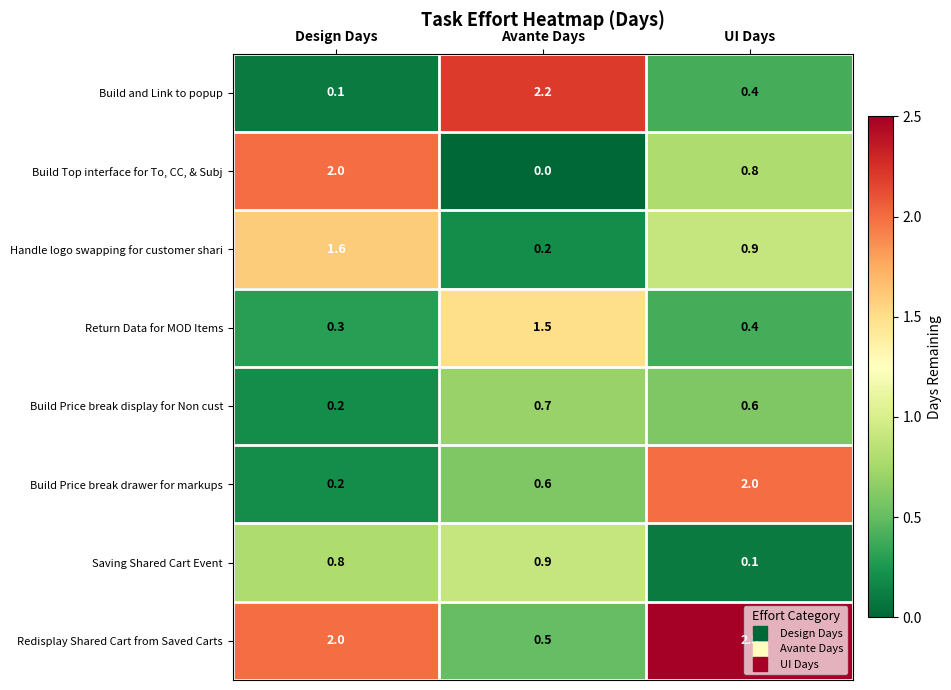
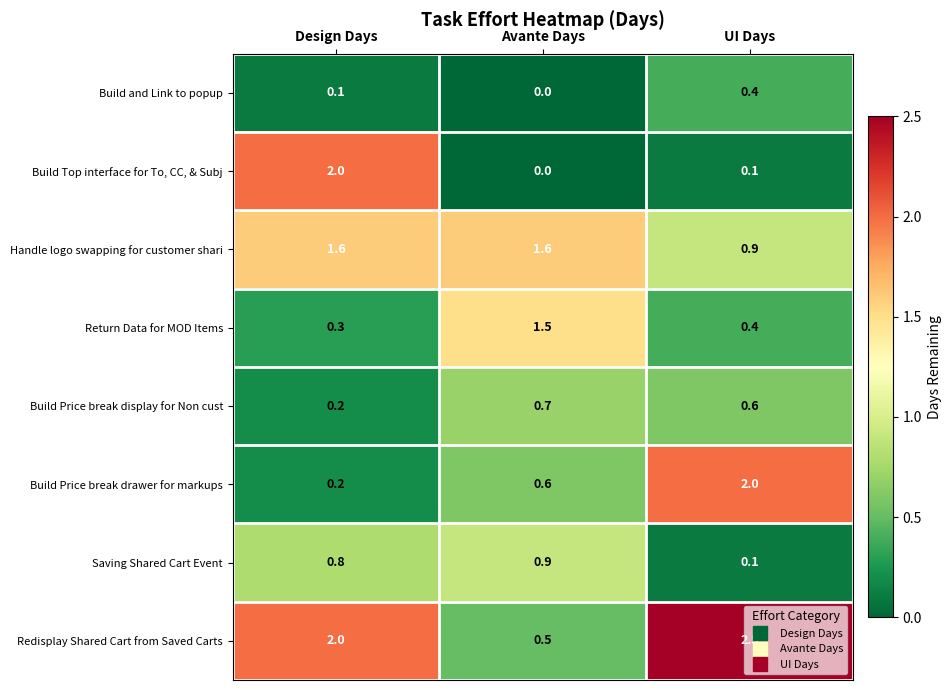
Build and Link to popup, Avante Days: 2.2 -> 0.0
Build Top interface for To, CC, & Subj, UI Days: 0.8 -> 0.1
Handle logo swapping for customer shari, Avante Days: 0.2 -> 1.6
